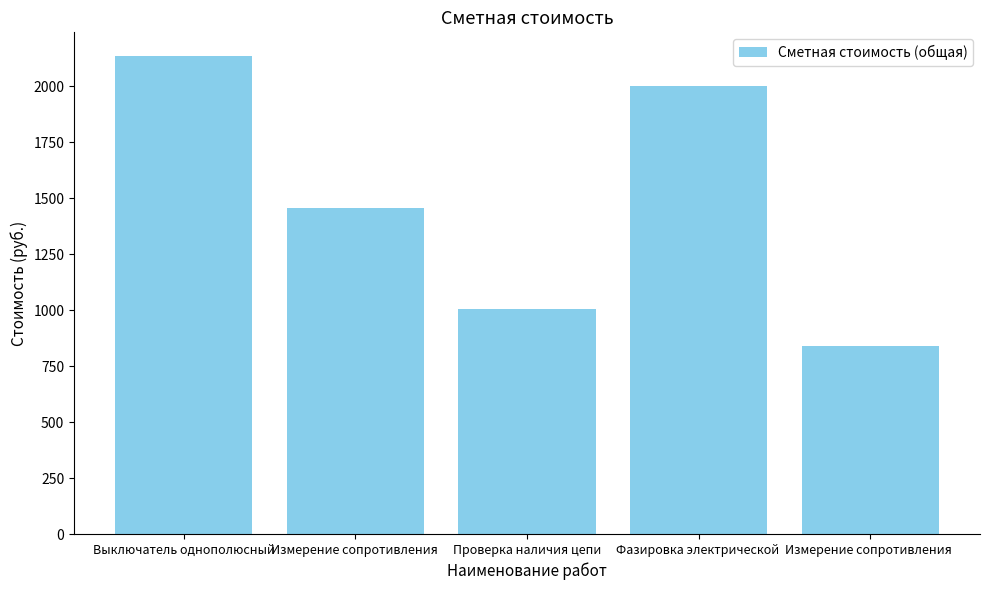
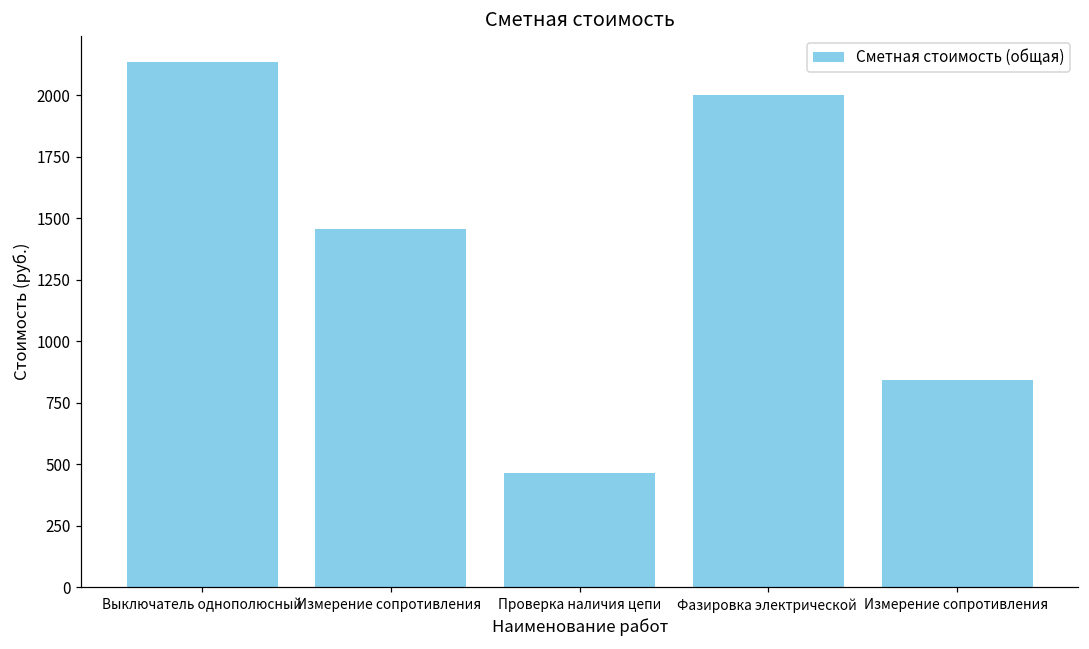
Проверка наличия цепи: 1010 -> 470
